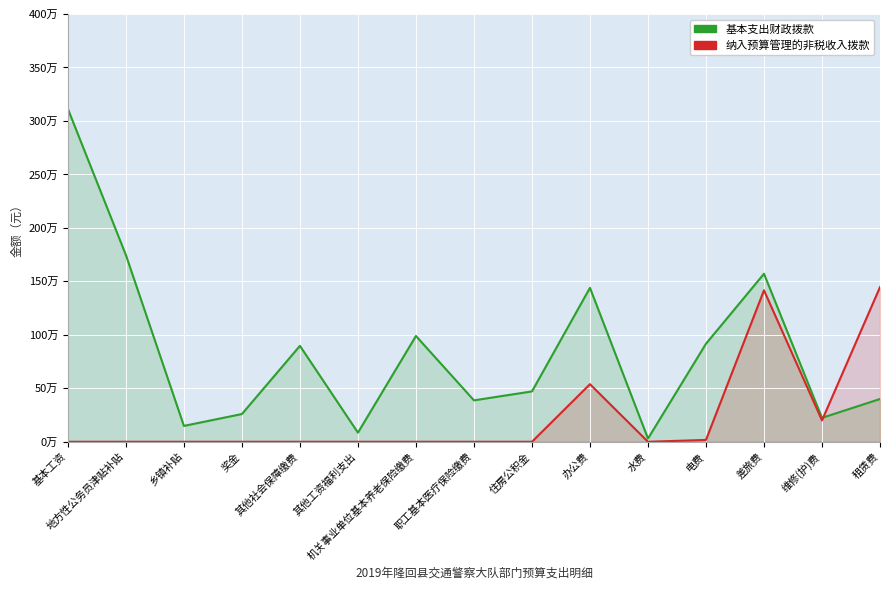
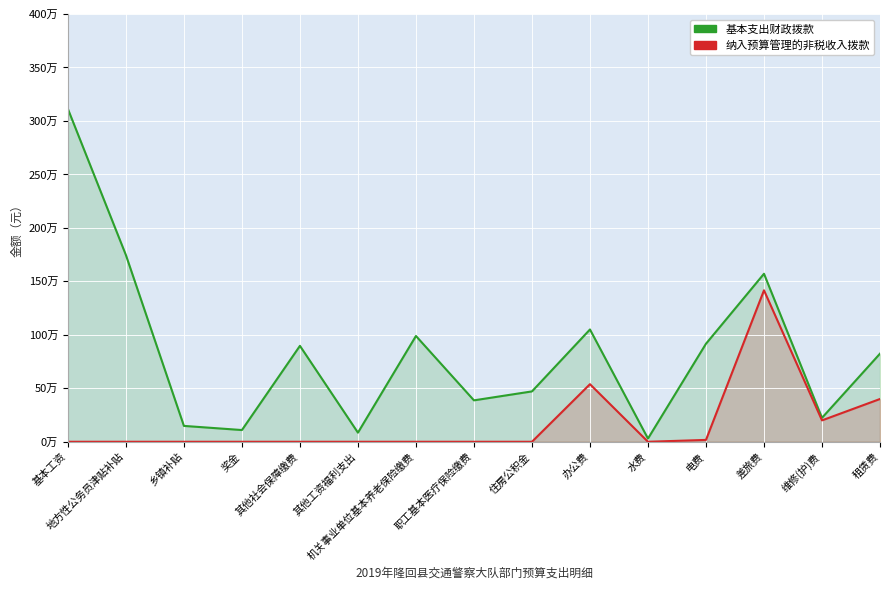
基本支出财政拨款, 奖金: 26万 -> 11万
基本支出财政拨款, 办公费: 144万 -> 105万
基本支出财政拨款, 租赁费: 40万 -> 82万
纳入预算管理的非税收入拨款, 租赁费: 145万 -> 40万
